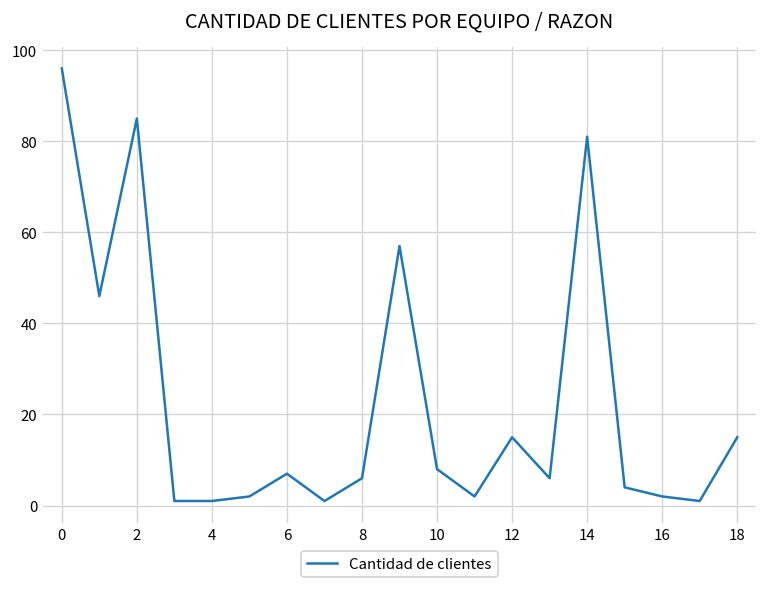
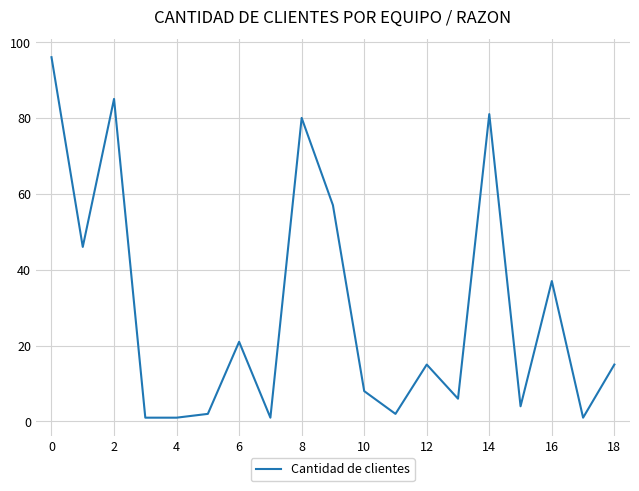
6: 7 -> 21
8: 6 -> 80
16: 2 -> 37
